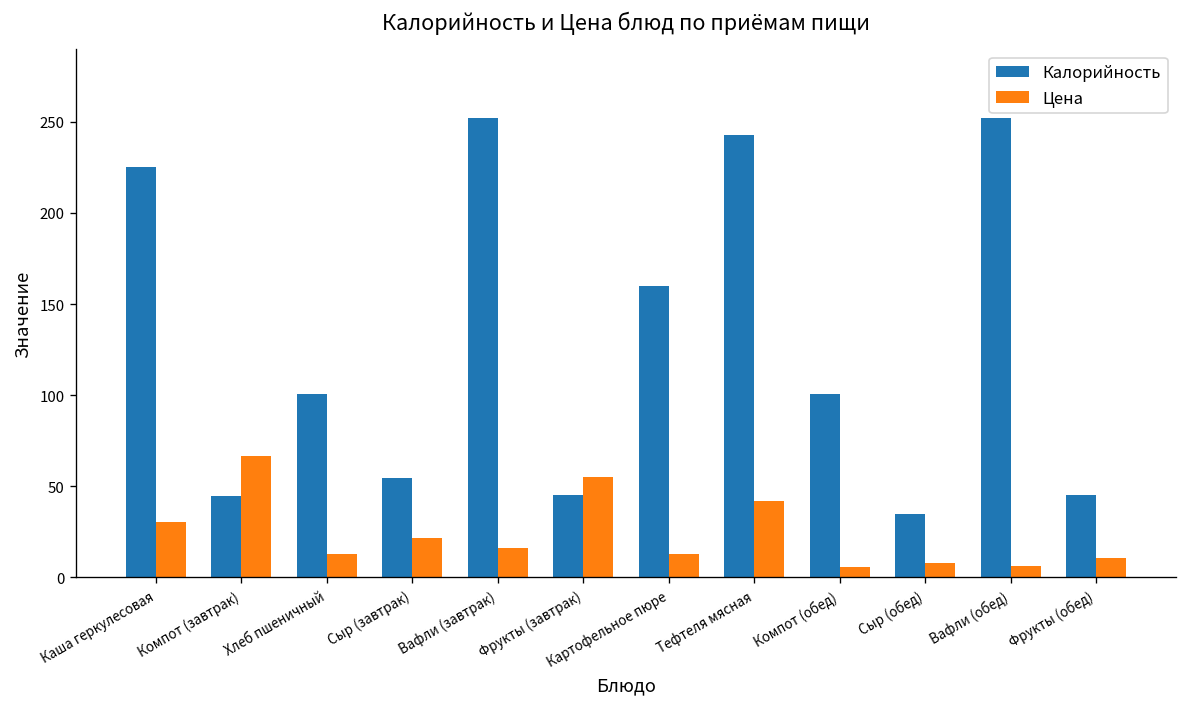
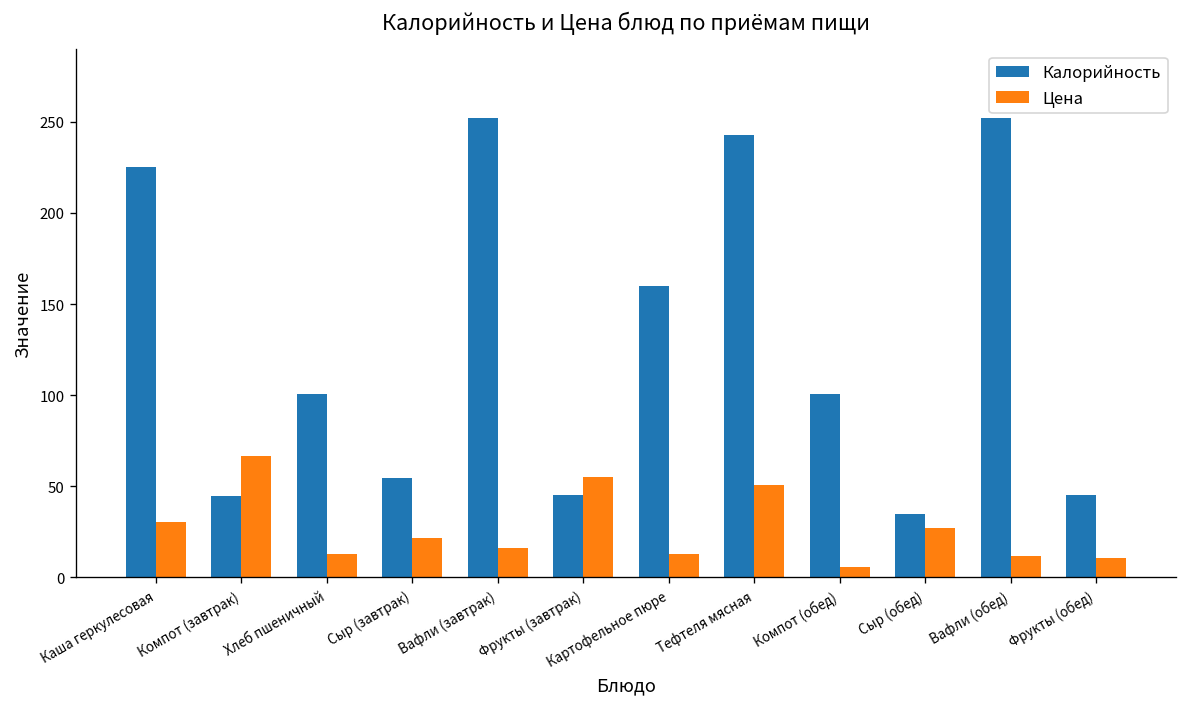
Цена, Тефтеля мясная: 42 -> 51
Цена, Сыр (обед): 8 -> 27
Цена, Вафли (обед): 6 -> 12
